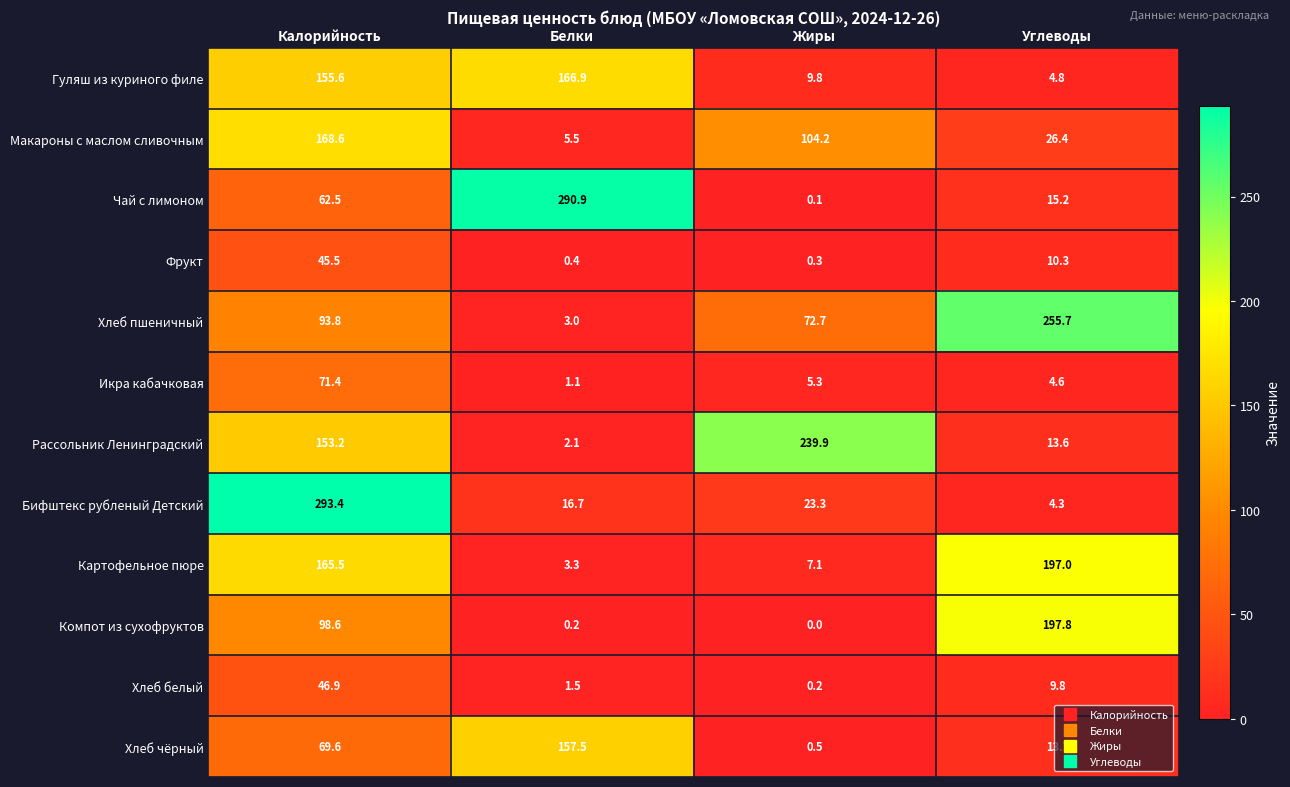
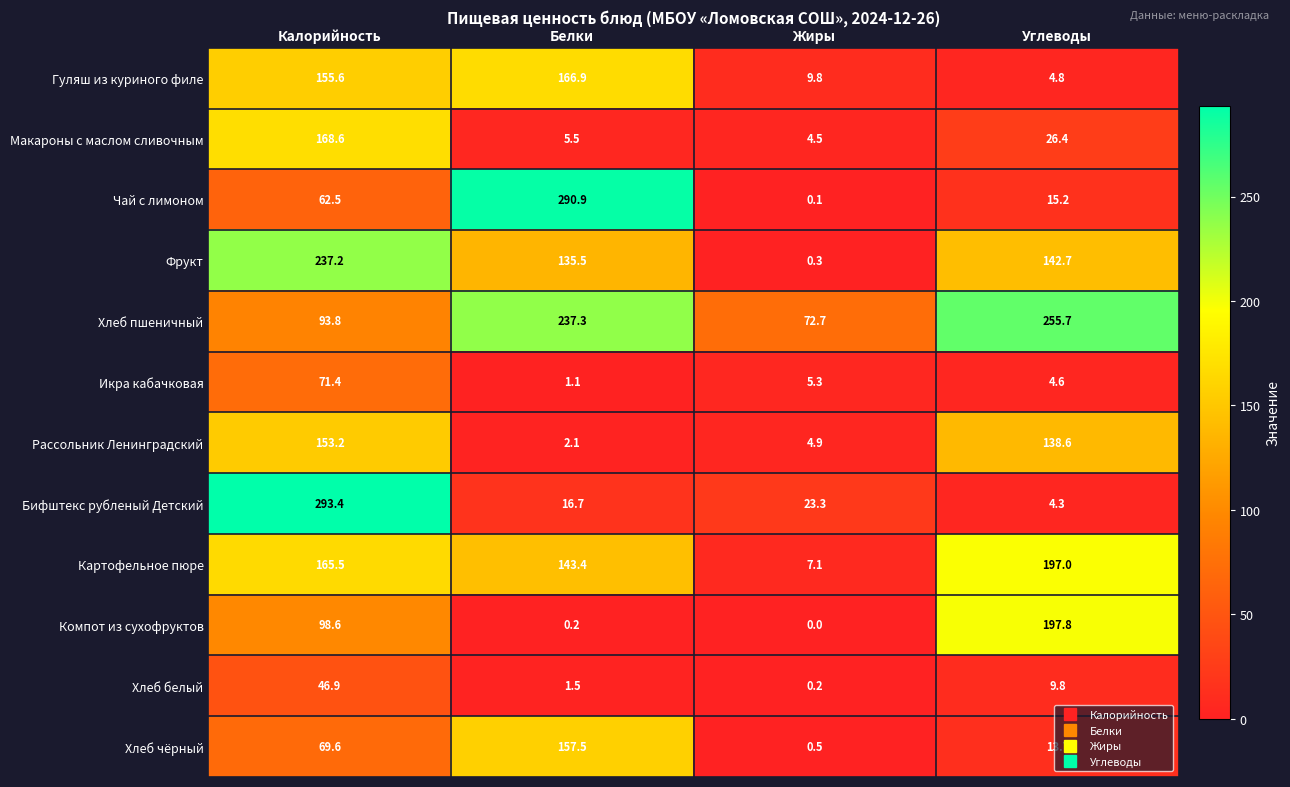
Макароны с маслом сливочным, Жиры: 104.2 -> 4.5
Фрукт, Калорийность: 45.5 -> 237.2
Фрукт, Белки: 0.4 -> 135.5
Фрукт, Углеводы: 10.3 -> 142.7
Хлеб пшеничный, Белки: 3.0 -> 237.3
Рассольник Ленинградский, Жиры: 239.9 -> 4.9
Рассольник Ленинградский, Углеводы: 13.6 -> 138.6
Картофельное пюре, Белки: 3.3 -> 143.4
